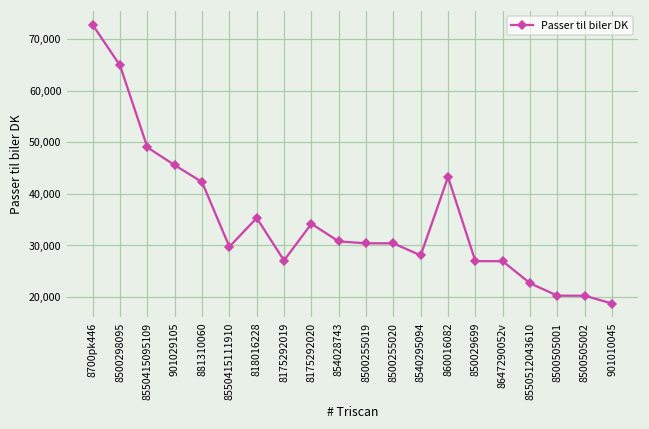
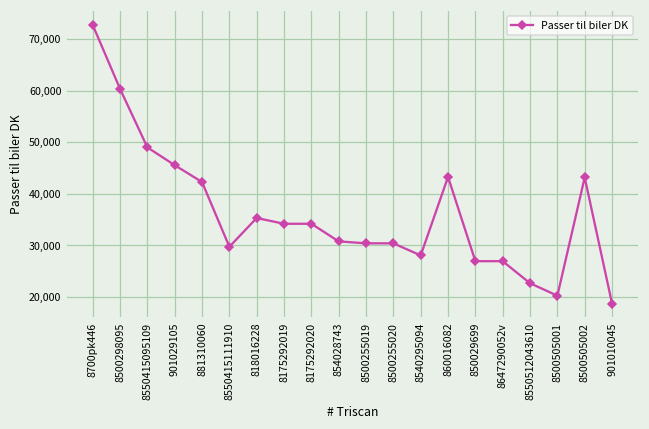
8500298095: 65,000 -> 60,000
8175292019: 27,000 -> 34,000
8500505002: 20,000 -> 43,000
